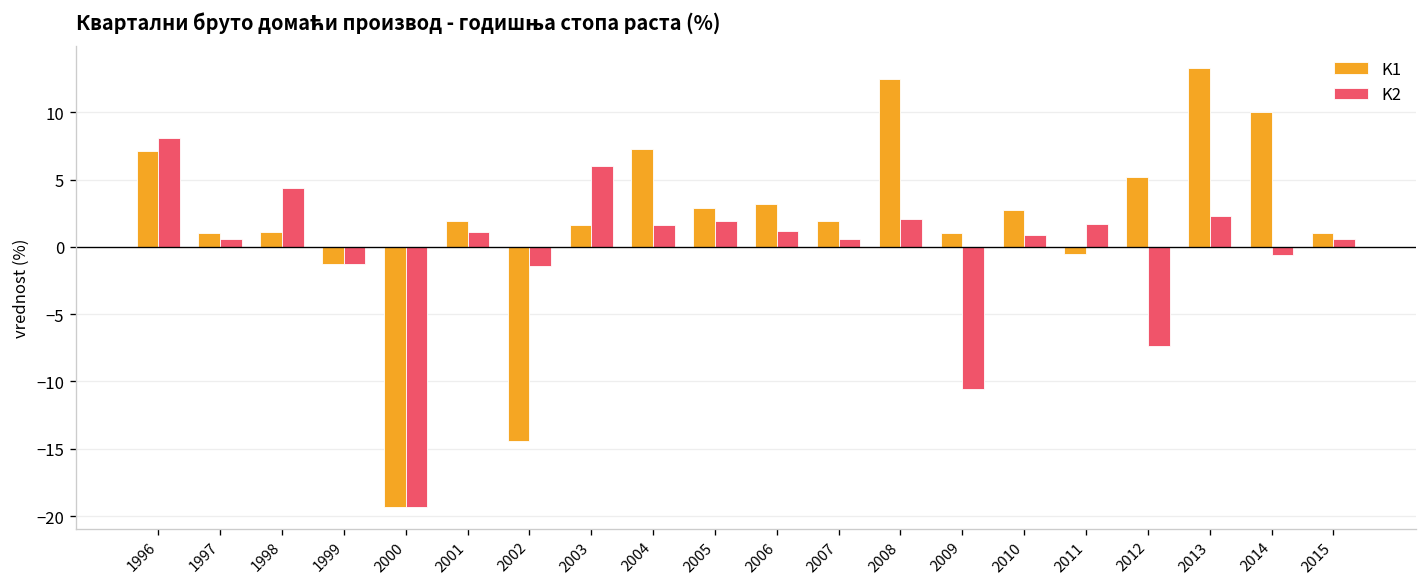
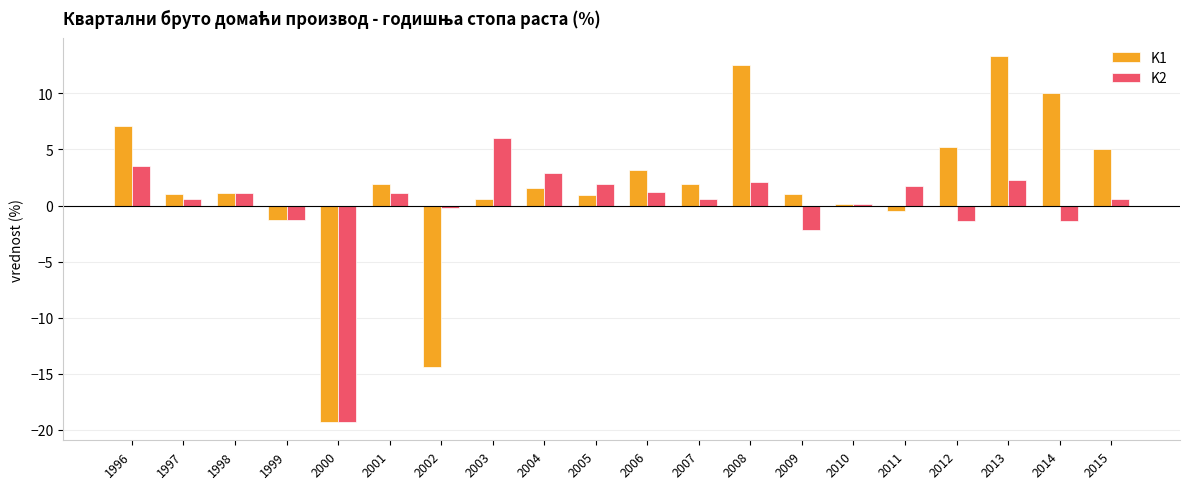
K2, 1996: 8.1 -> 3.5
K2, 1998: 4.4 -> 1.1
K2, 2002: -1.4 -> -0.2
K1, 2003: 1.6 -> 0.6
K1, 2004: 7.3 -> 1.6
K2, 2004: 1.6 -> 2.9
K1, 2005: 2.9 -> 0.9
K2, 2009: -10.6 -> -2.2
K1, 2010: 2.7 -> 0.1
K2, 2010: 0.9 -> 0.1
K2, 2012: -7.4 -> -1.4
K2, 2014: -0.6 -> -1.4
K1, 2015: 1 -> 5
